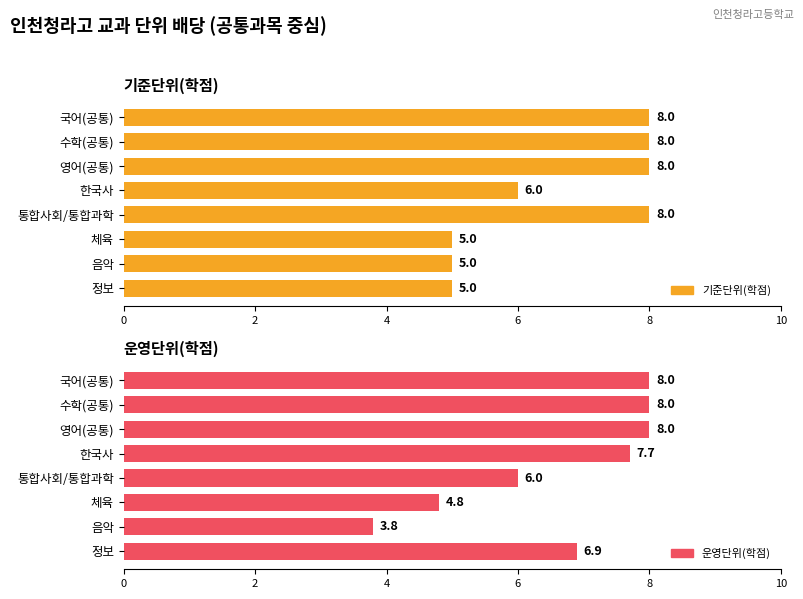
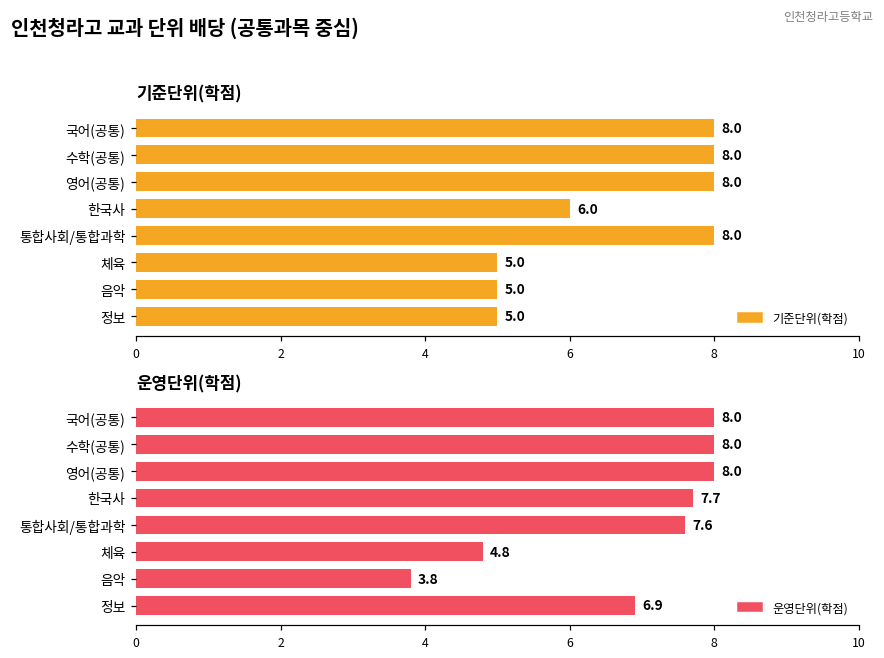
운영단위(학점), 통합사회/통합과학: 6.0 -> 7.6
